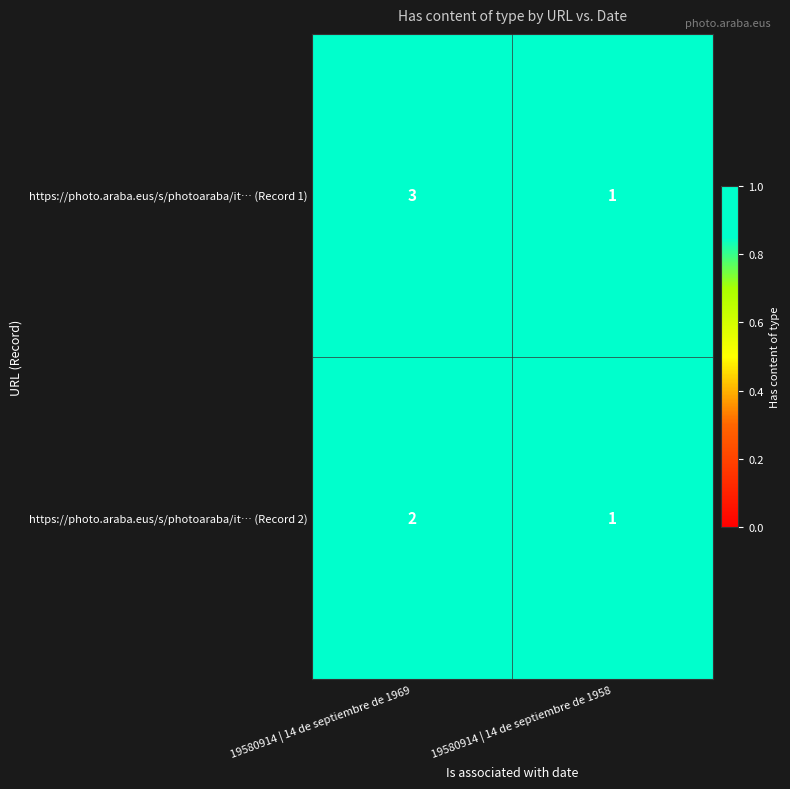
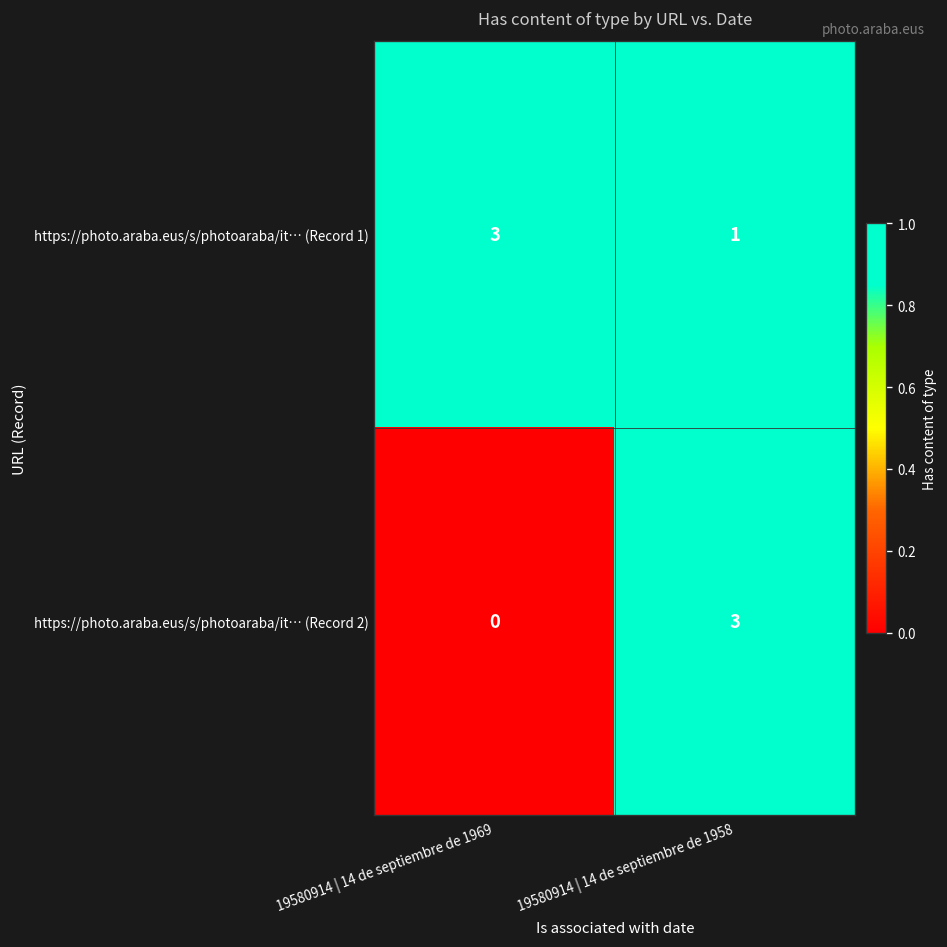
https://photo.araba.eus/s/photoaraba/it… (Record 2), 19580914 | 14 de septiembre de 1969: 2 -> 0
https://photo.araba.eus/s/photoaraba/it… (Record 2), 19580914 | 14 de septiembre de 1958: 1 -> 3
